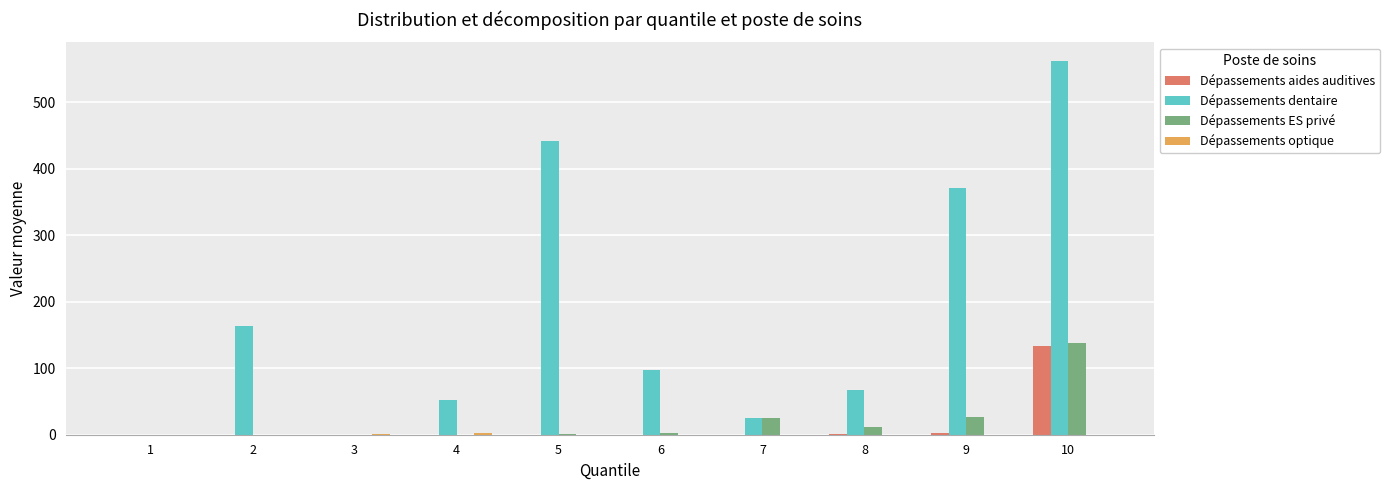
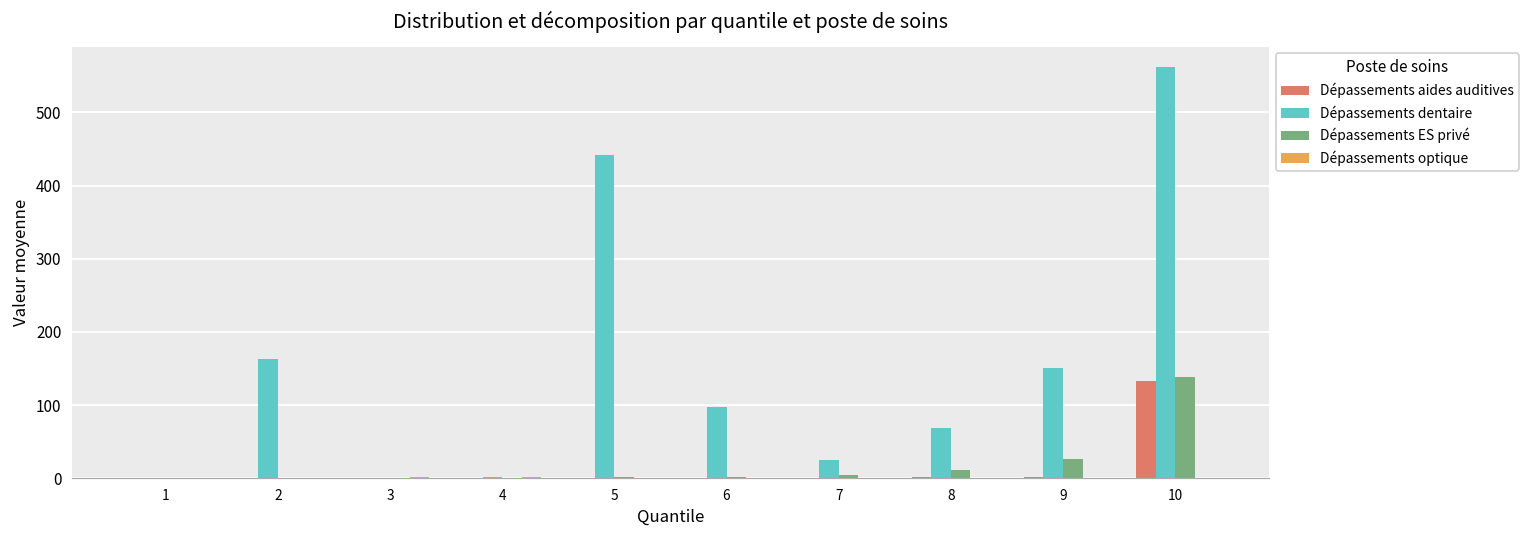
Dépassements dentaire, 4: 50 -> 0
Dépassements ES privé, 7: 30 -> 10
Dépassements dentaire, 9: 370 -> 150
